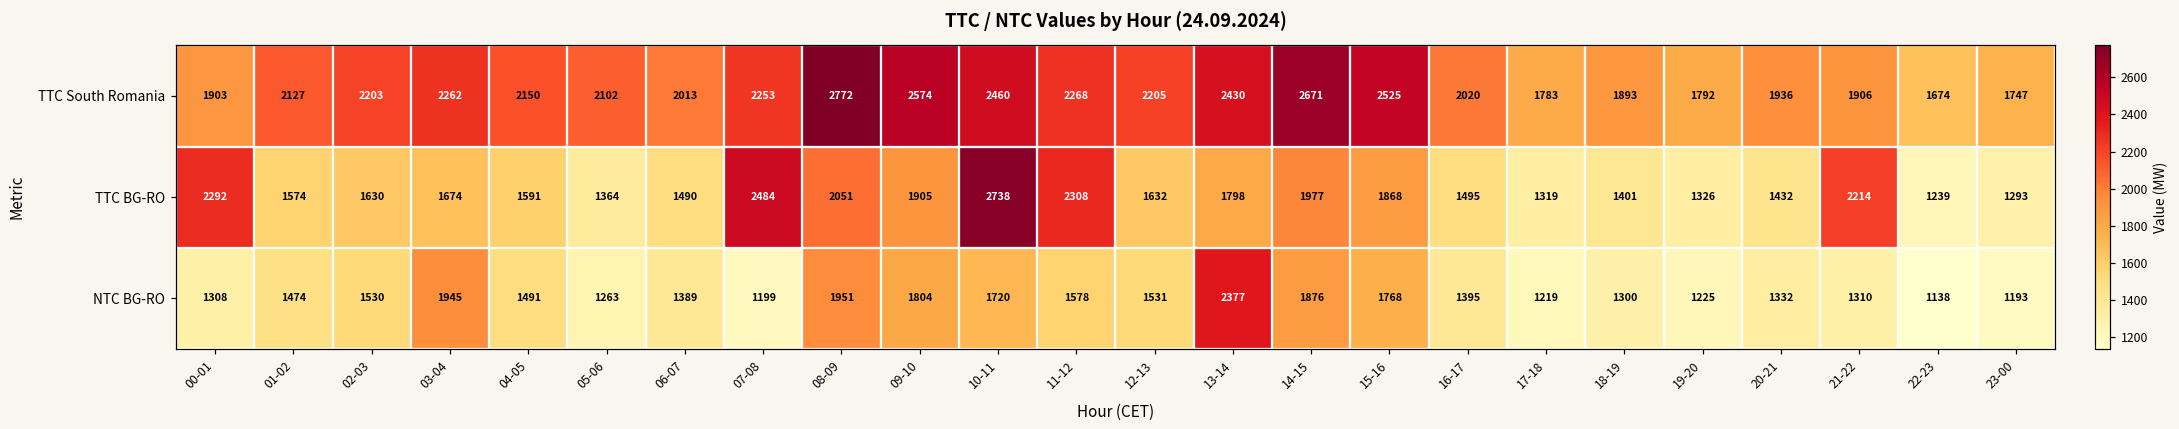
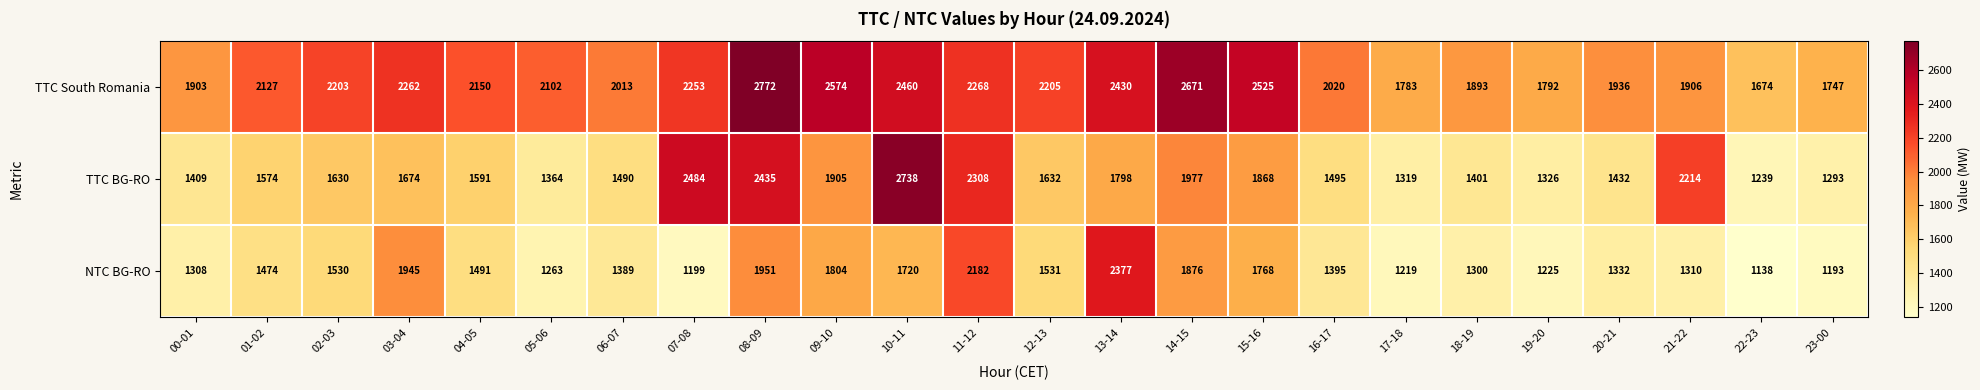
TTC BG-RO, 00-01: 2292 -> 1409
TTC BG-RO, 08-09: 2051 -> 2435
NTC BG-RO, 11-12: 1578 -> 2182
